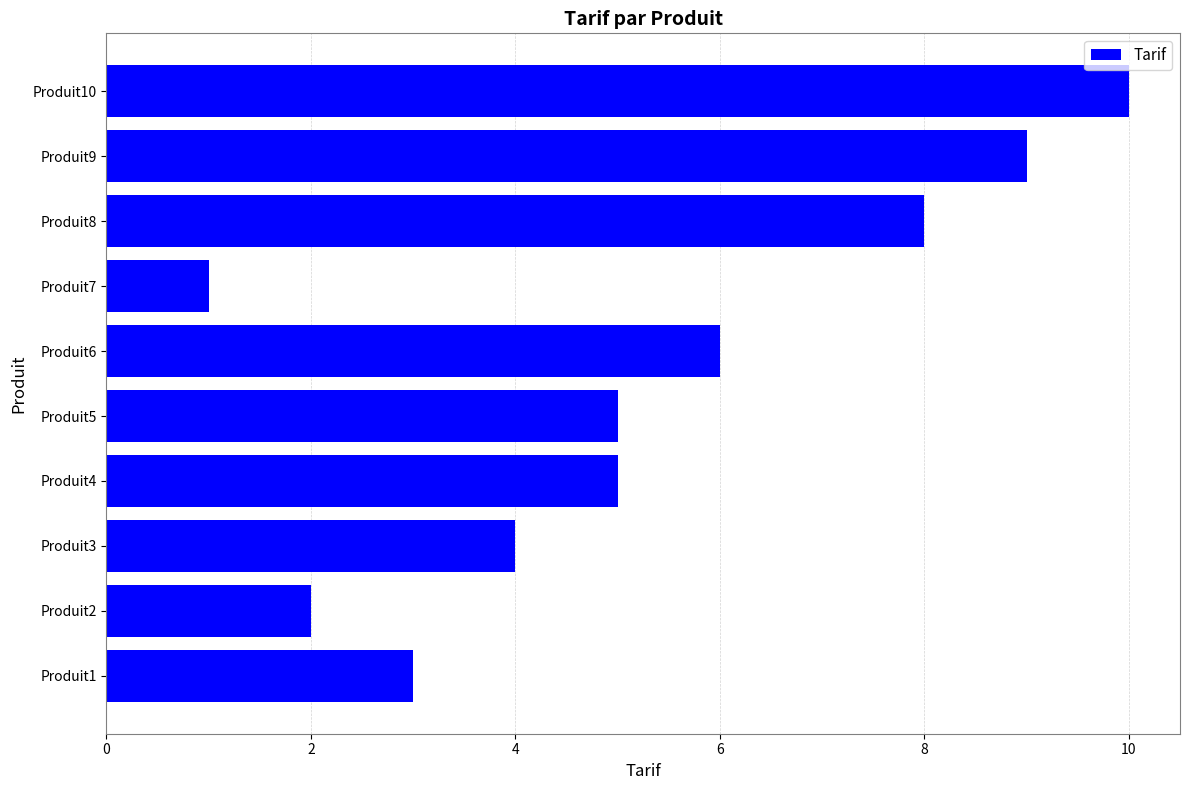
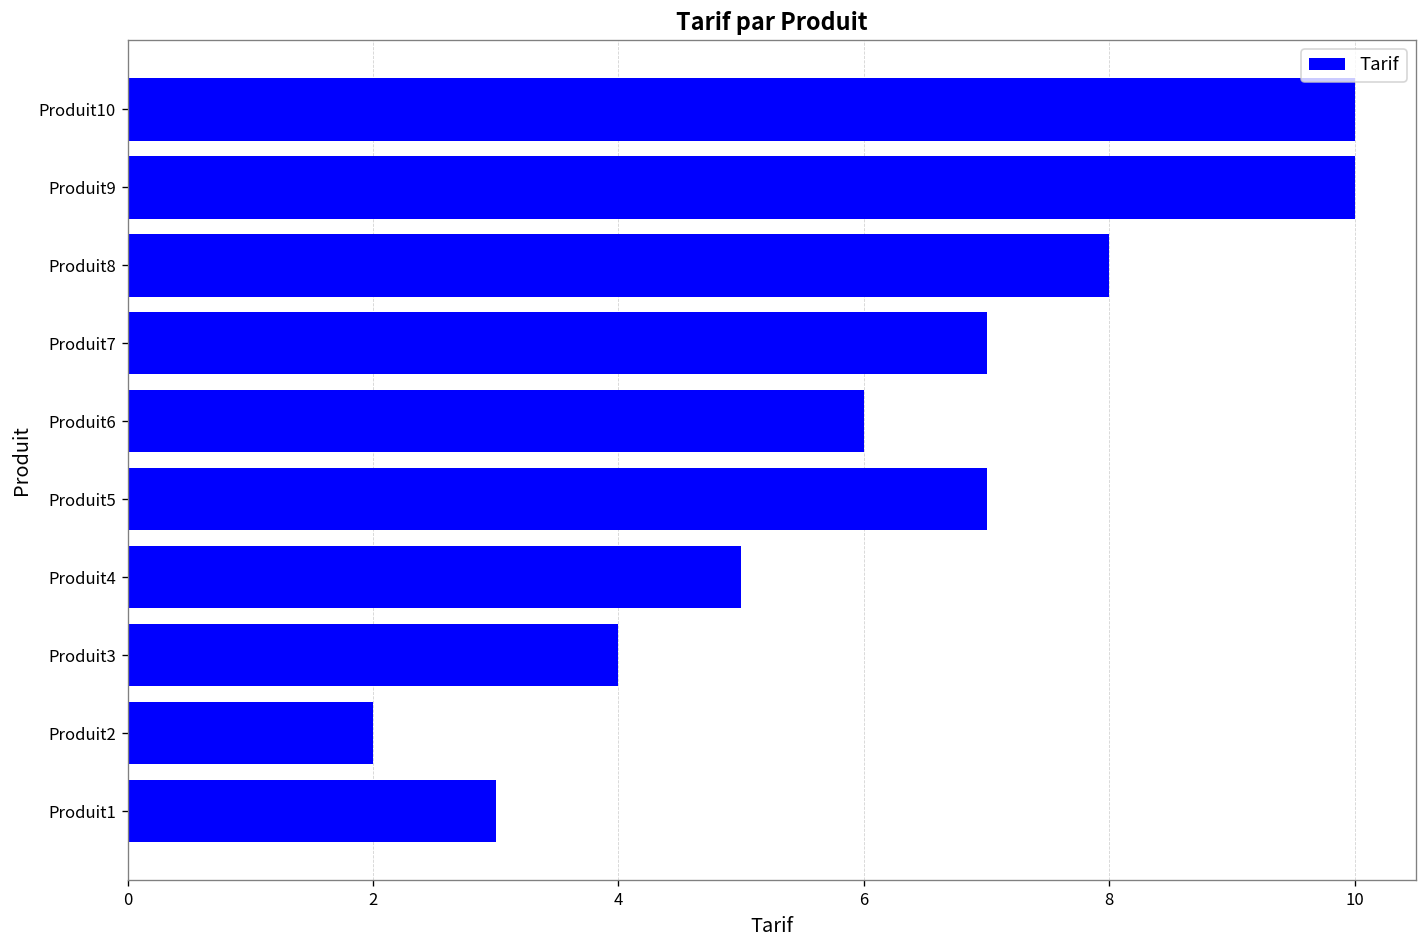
Produit9: 9 -> 10
Produit7: 1 -> 7
Produit5: 5 -> 7
